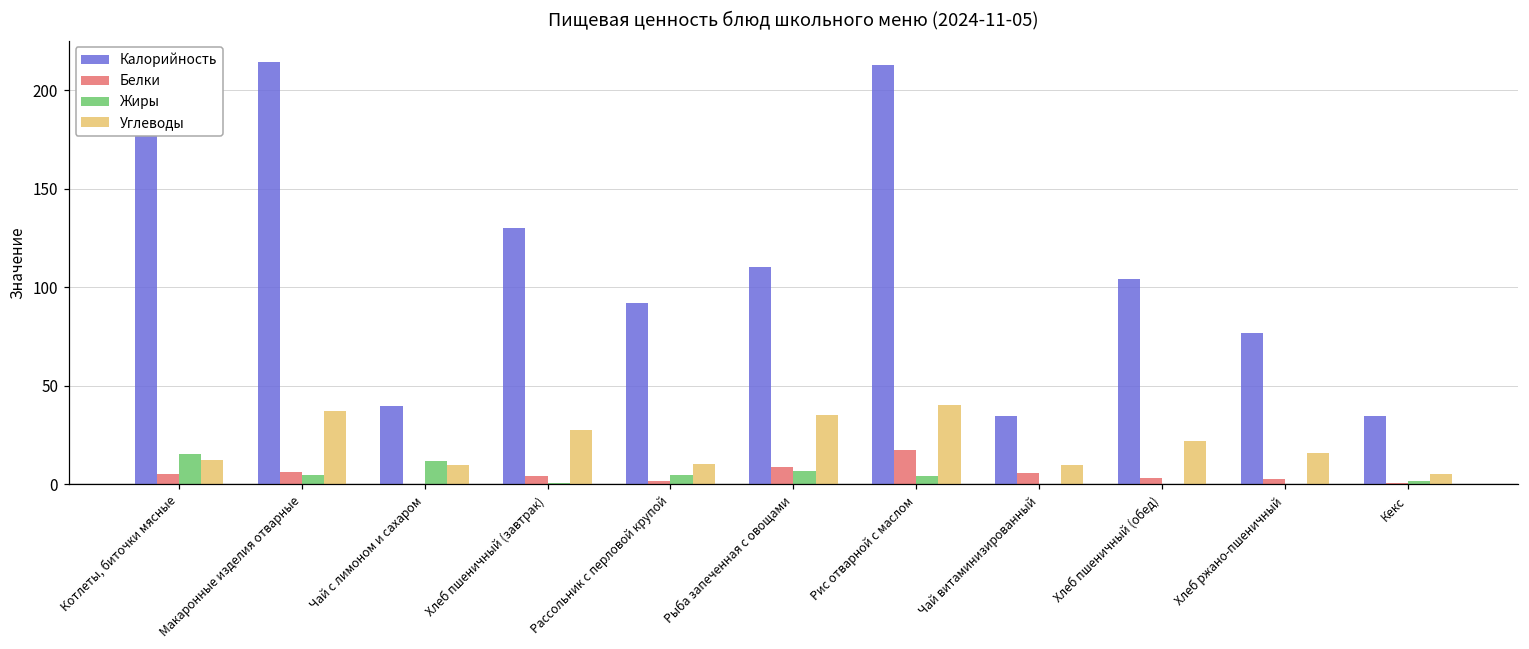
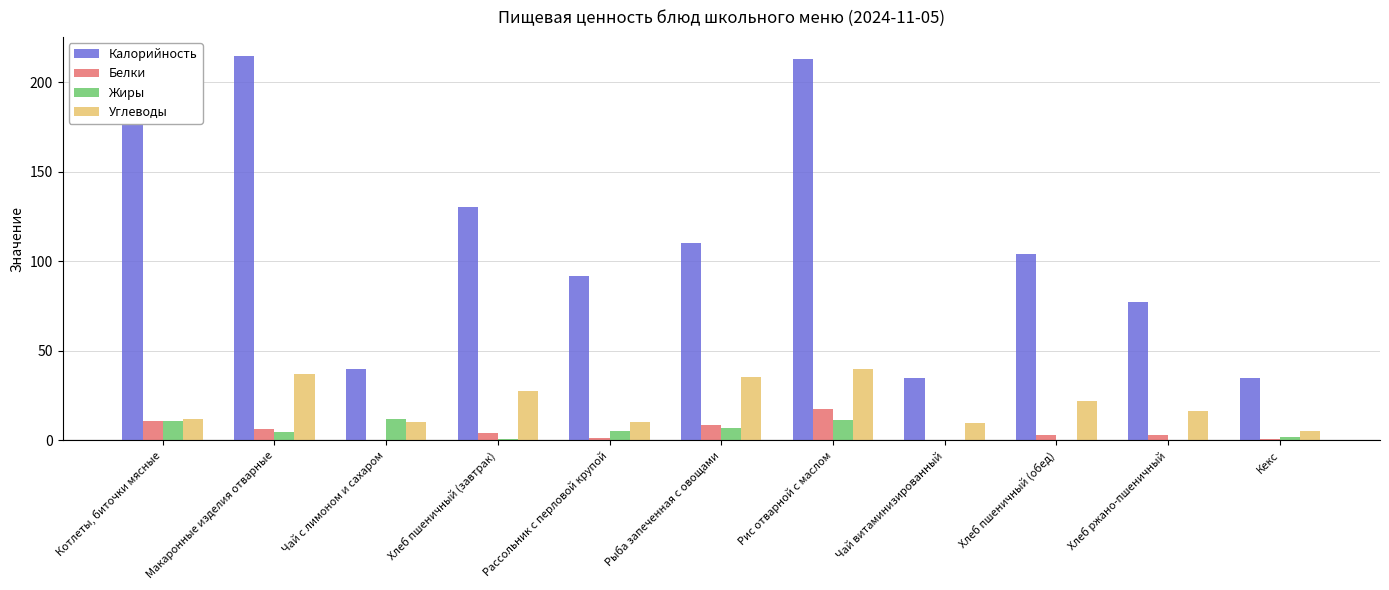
Белки, Котлеты, биточки мясные: 5 -> 11
Жиры, Котлеты, биточки мясные: 15 -> 11
Жиры, Рис отварной с маслом: 4 -> 11
Белки, Чай витаминизированный: 6 -> 0
